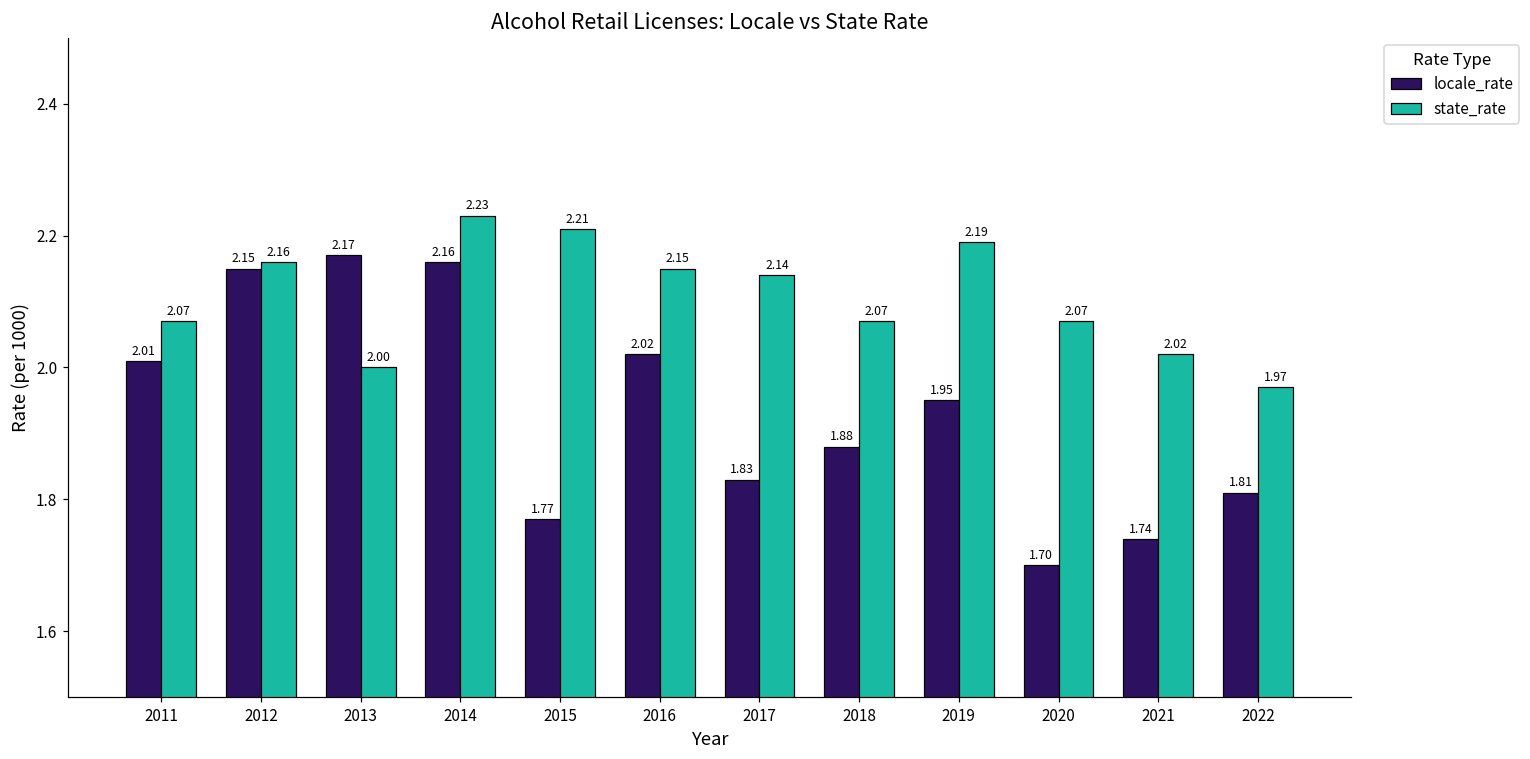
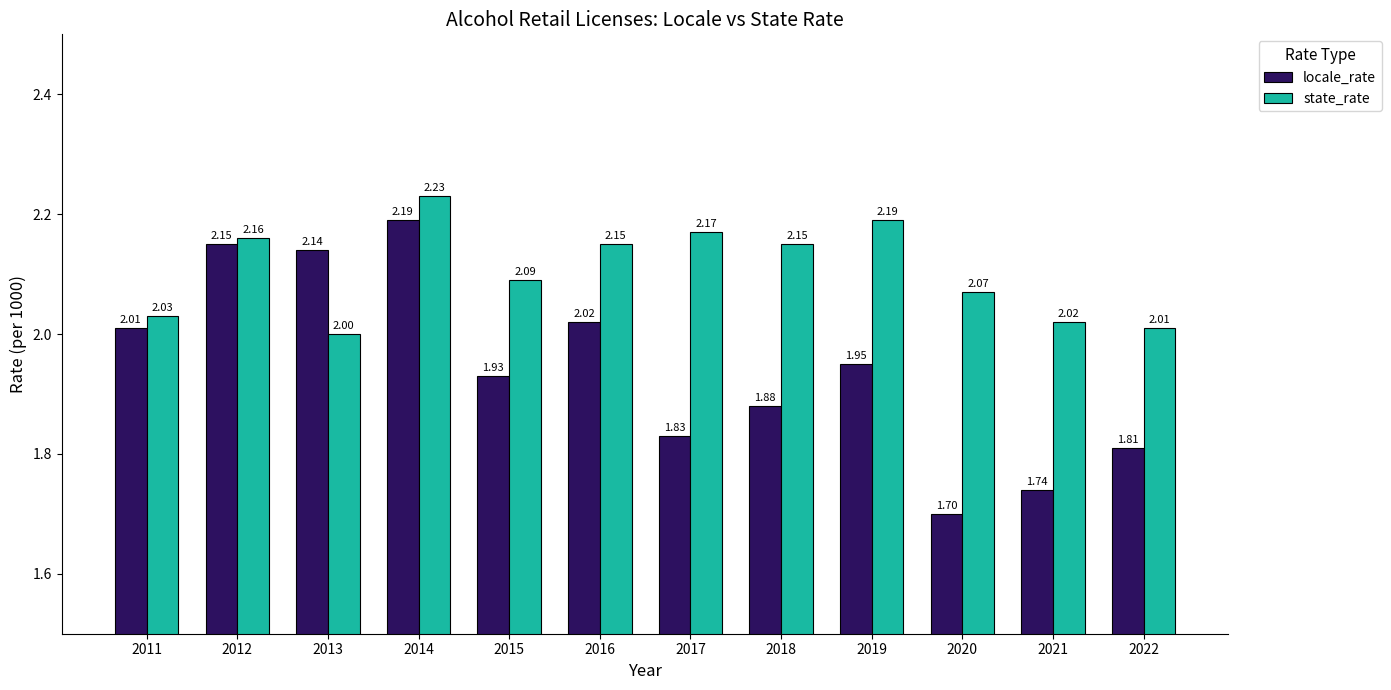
state_rate, 2011: 2.07 -> 2.03
locale_rate, 2013: 2.17 -> 2.14
locale_rate, 2014: 2.16 -> 2.19
locale_rate, 2015: 1.77 -> 1.93
state_rate, 2015: 2.21 -> 2.09
state_rate, 2017: 2.14 -> 2.17
state_rate, 2018: 2.07 -> 2.15
state_rate, 2022: 1.97 -> 2.01
